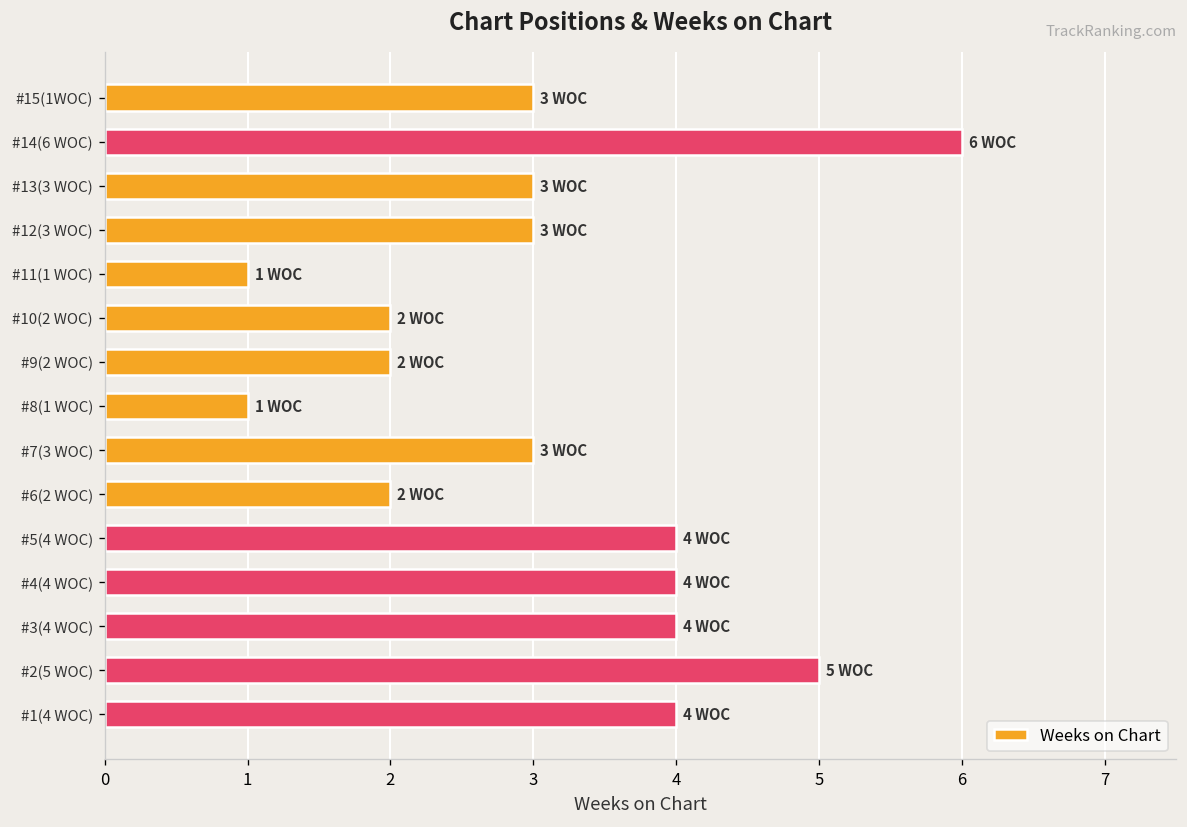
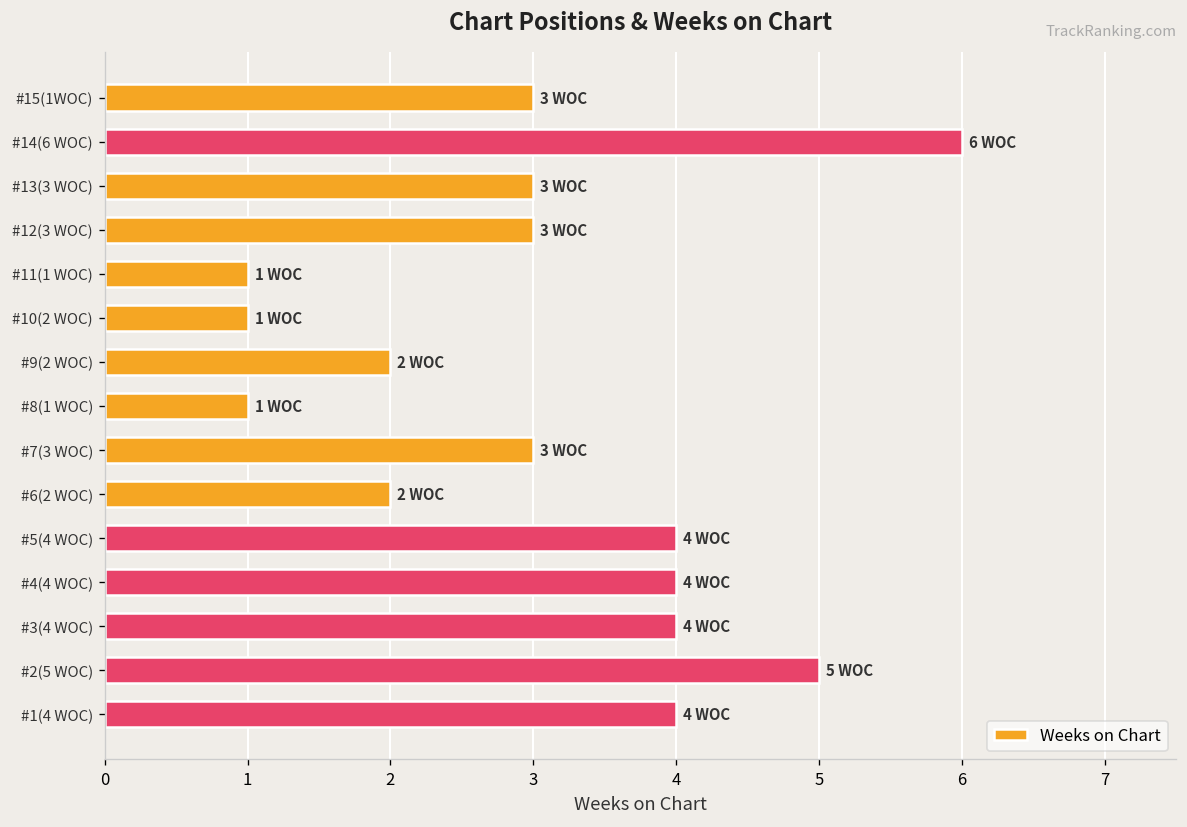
#10(2 WOC): 2 -> 1
